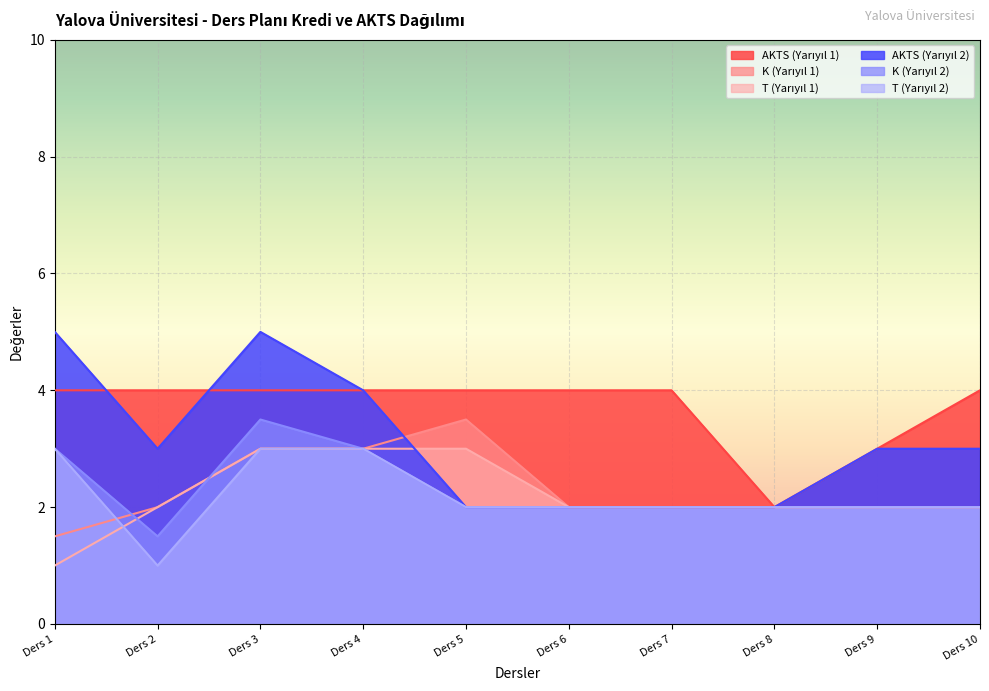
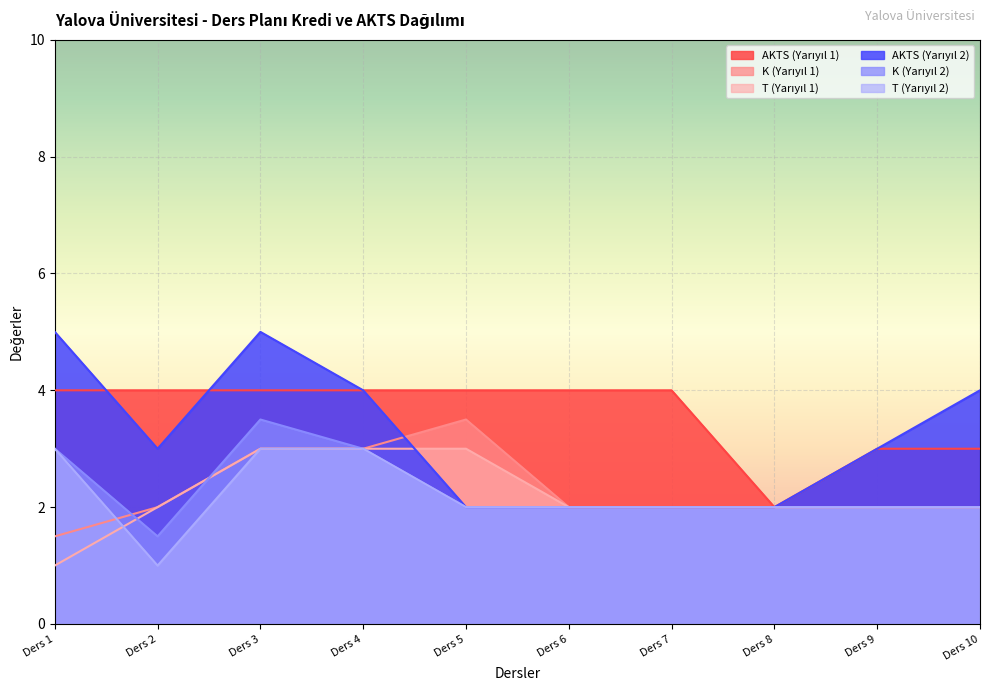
AKTS (Yarıyıl 1), Ders 10: 4 -> 3
AKTS (Yarıyıl 2), Ders 10: 3 -> 4
